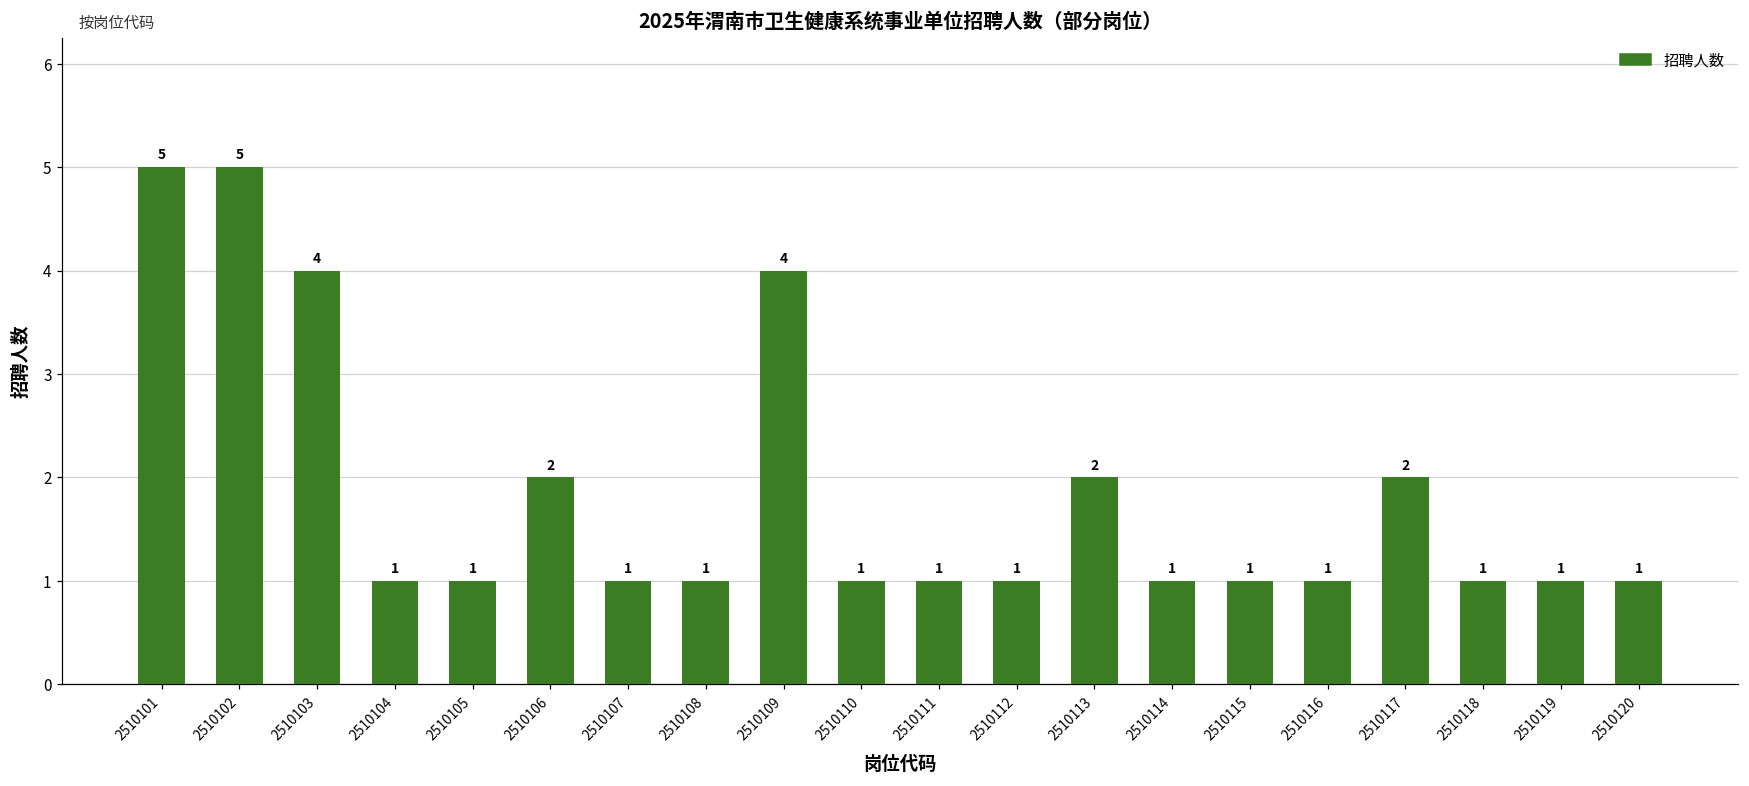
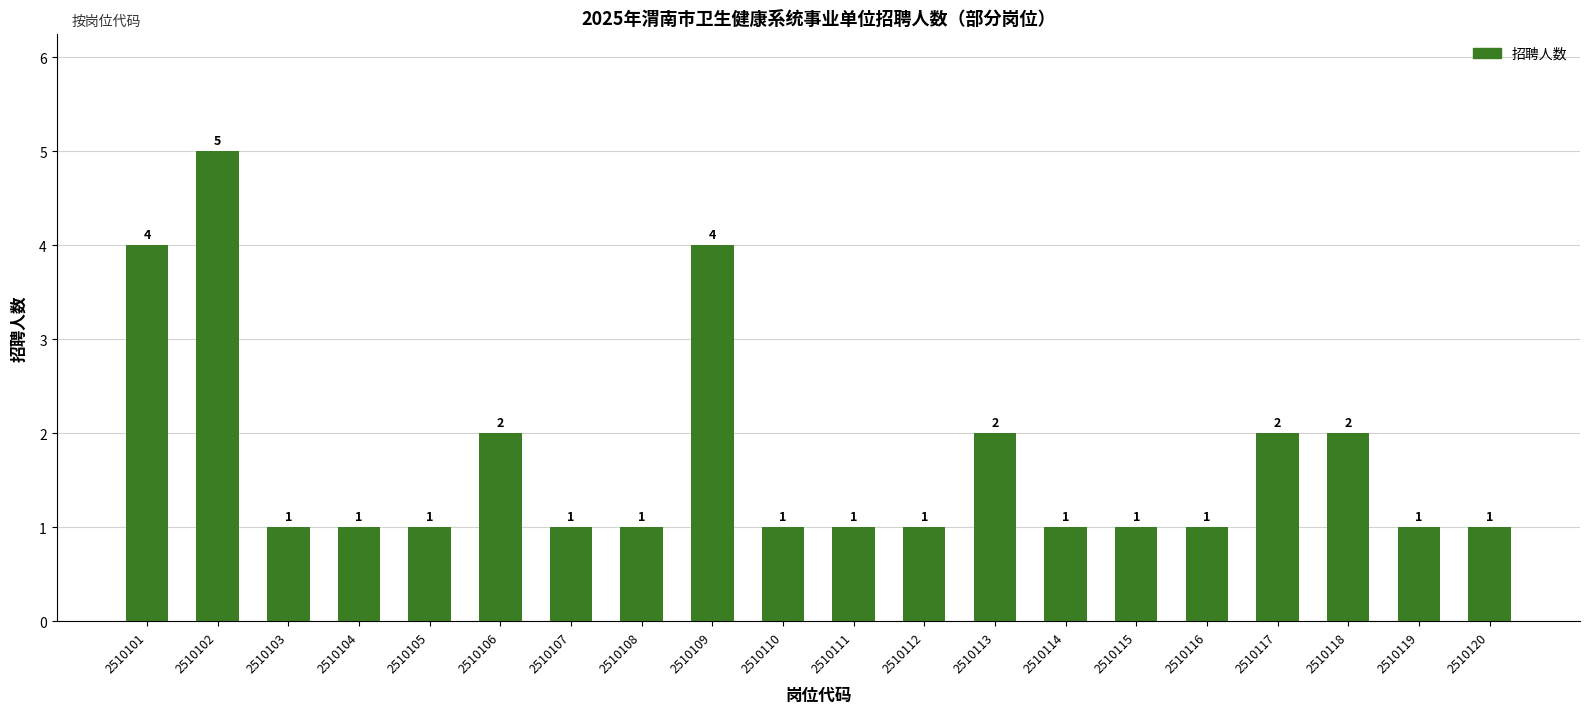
2510101: 5 -> 4
2510103: 4 -> 1
2510118: 1 -> 2
